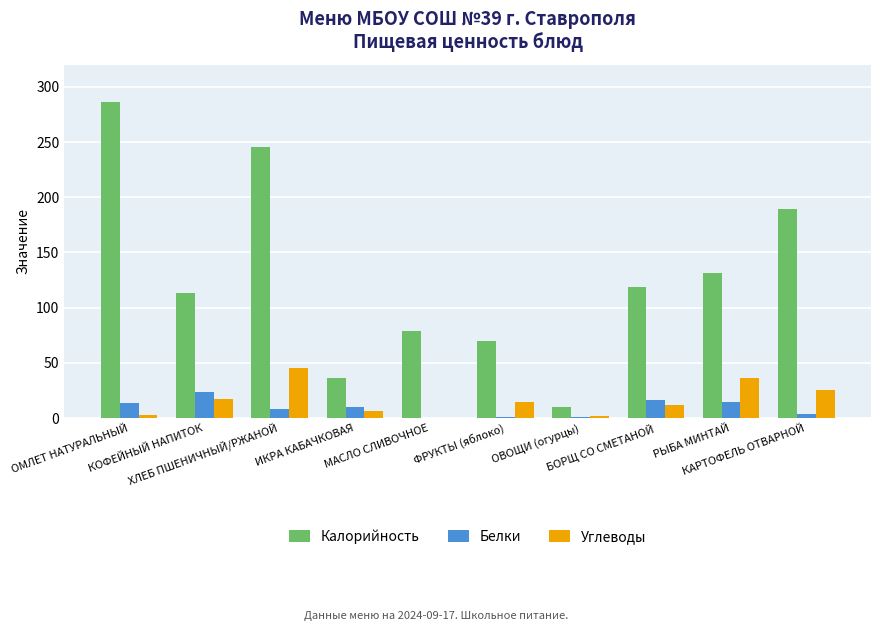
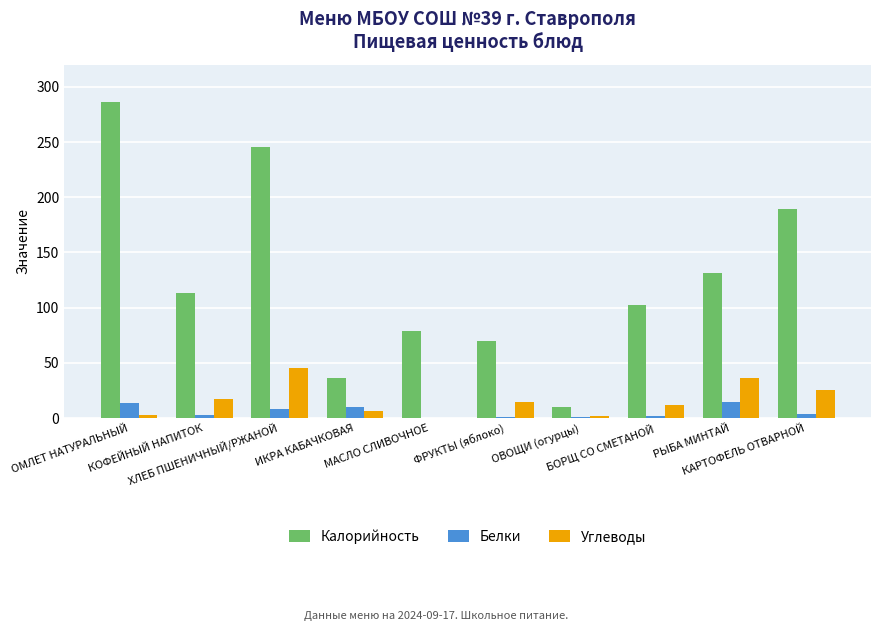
Белки, КОФЕЙНЫЙ НАПИТОК: 24 -> 3
Калорийность, БОРЩ СО СМЕТАНОЙ: 119 -> 102
Белки, БОРЩ СО СМЕТАНОЙ: 16 -> 2
